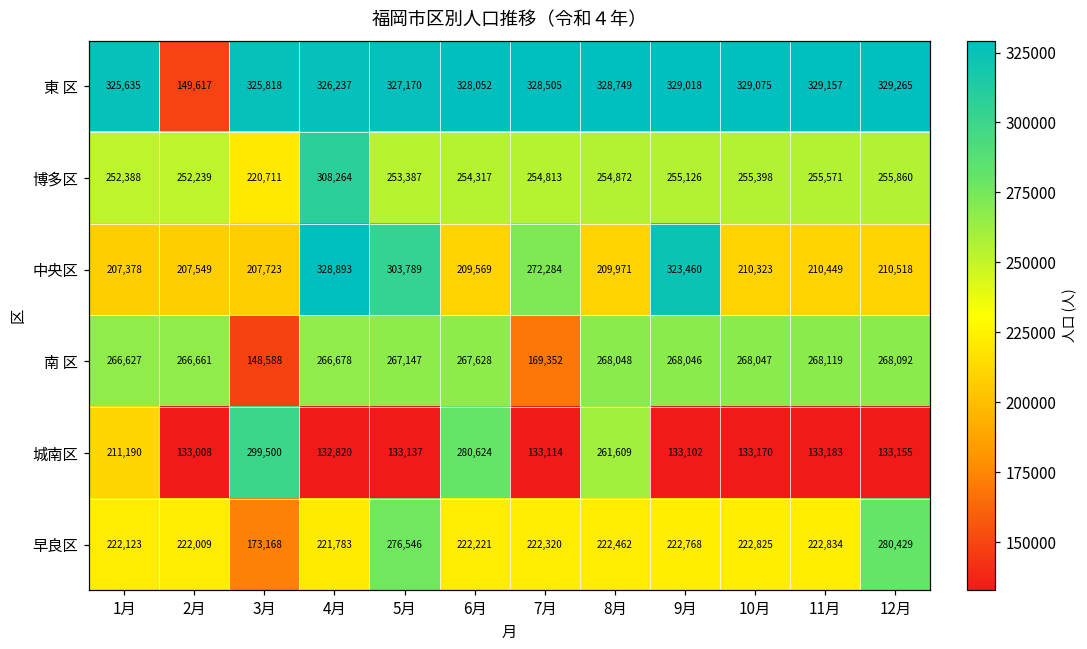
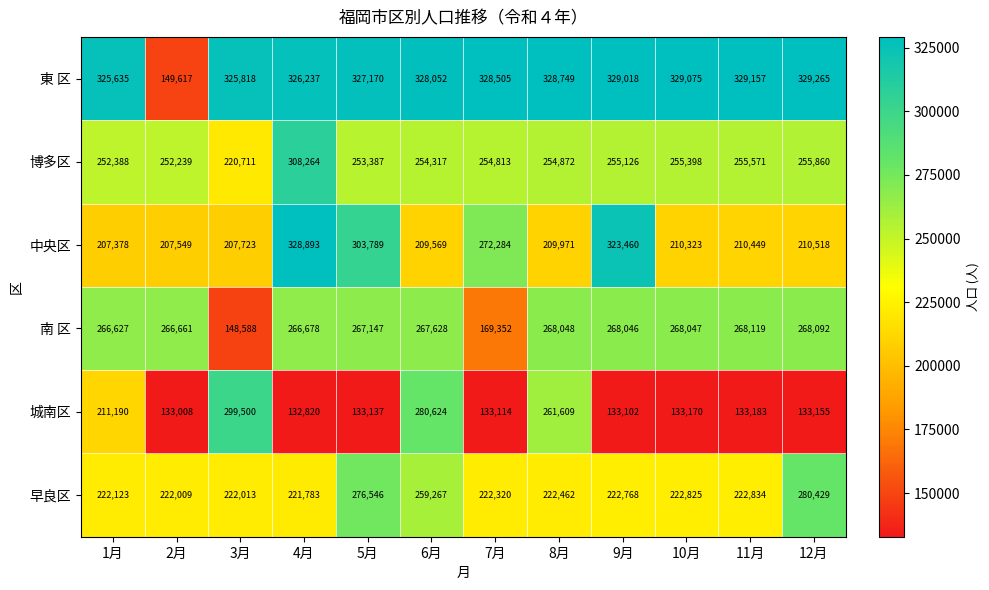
早良区, 3月: 173,168 -> 222,013
早良区, 6月: 222,221 -> 259,267
